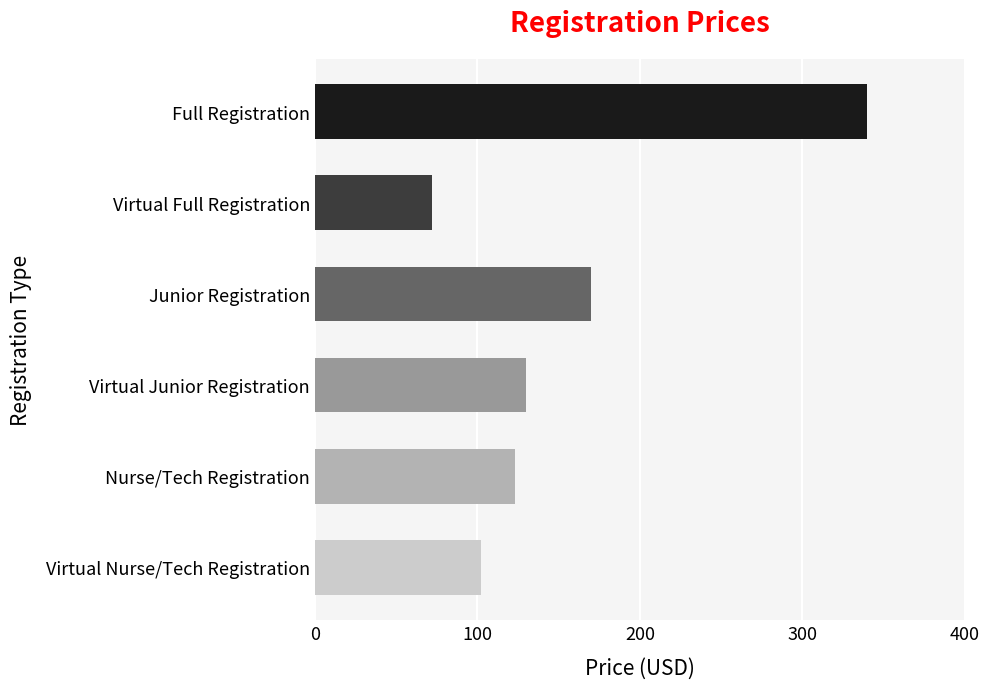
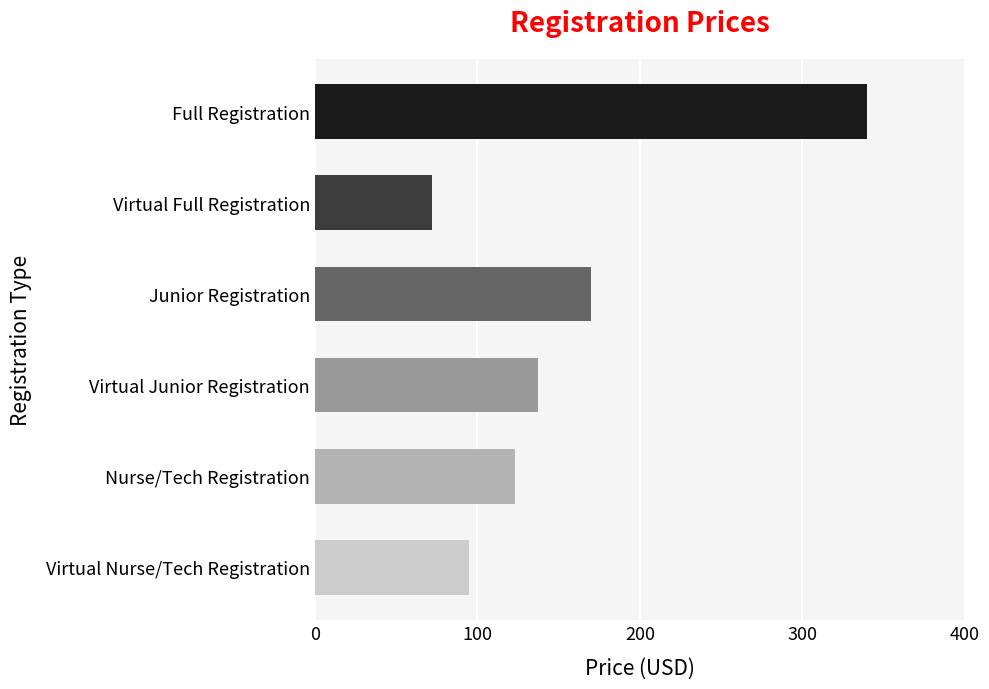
Virtual Junior Registration: 130 -> 137
Virtual Nurse/Tech Registration: 102 -> 95
